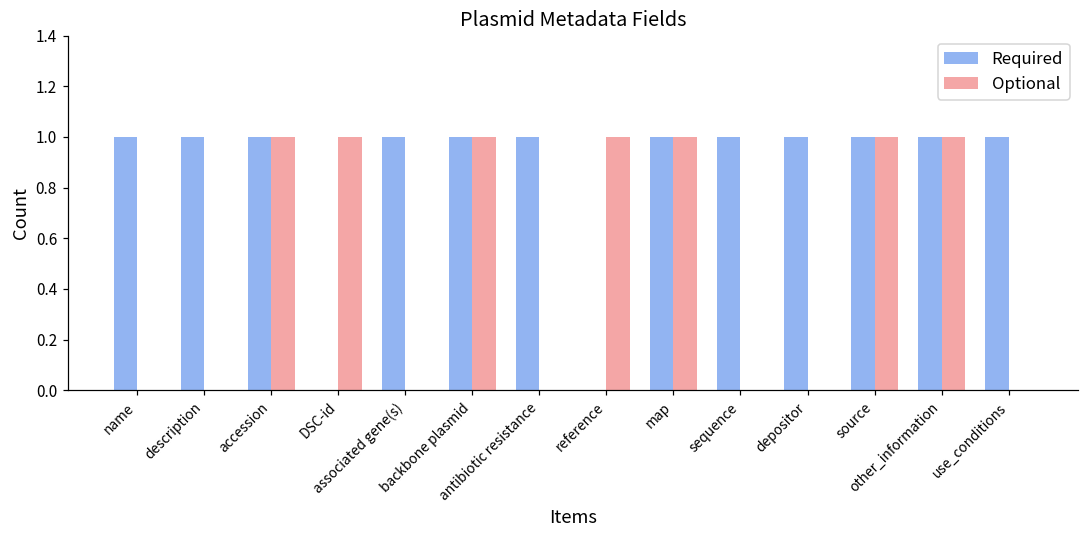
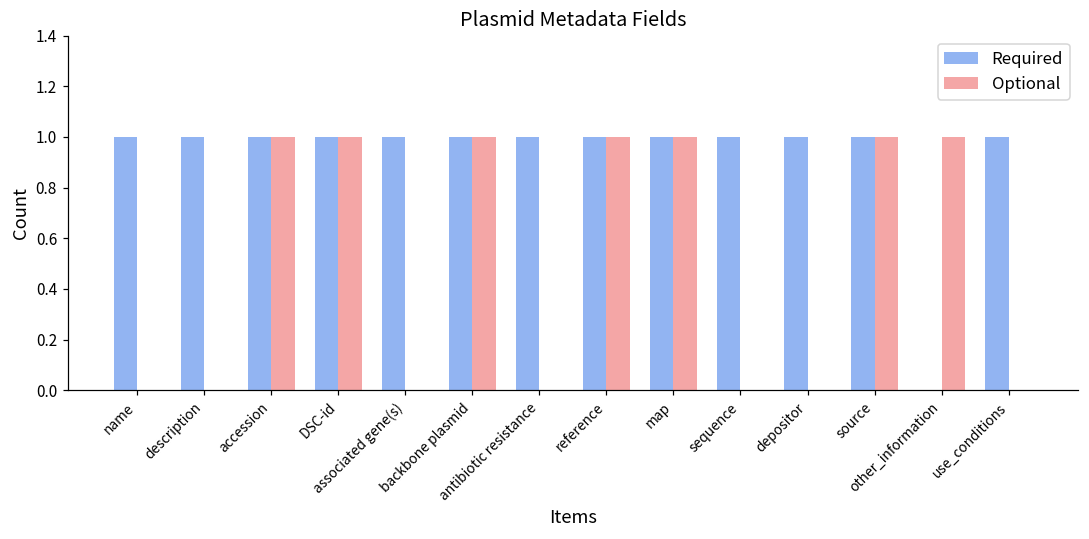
Required, DSC-id: 0 -> 1
Required, reference: 0 -> 1
Required, other_information: 1 -> 0
